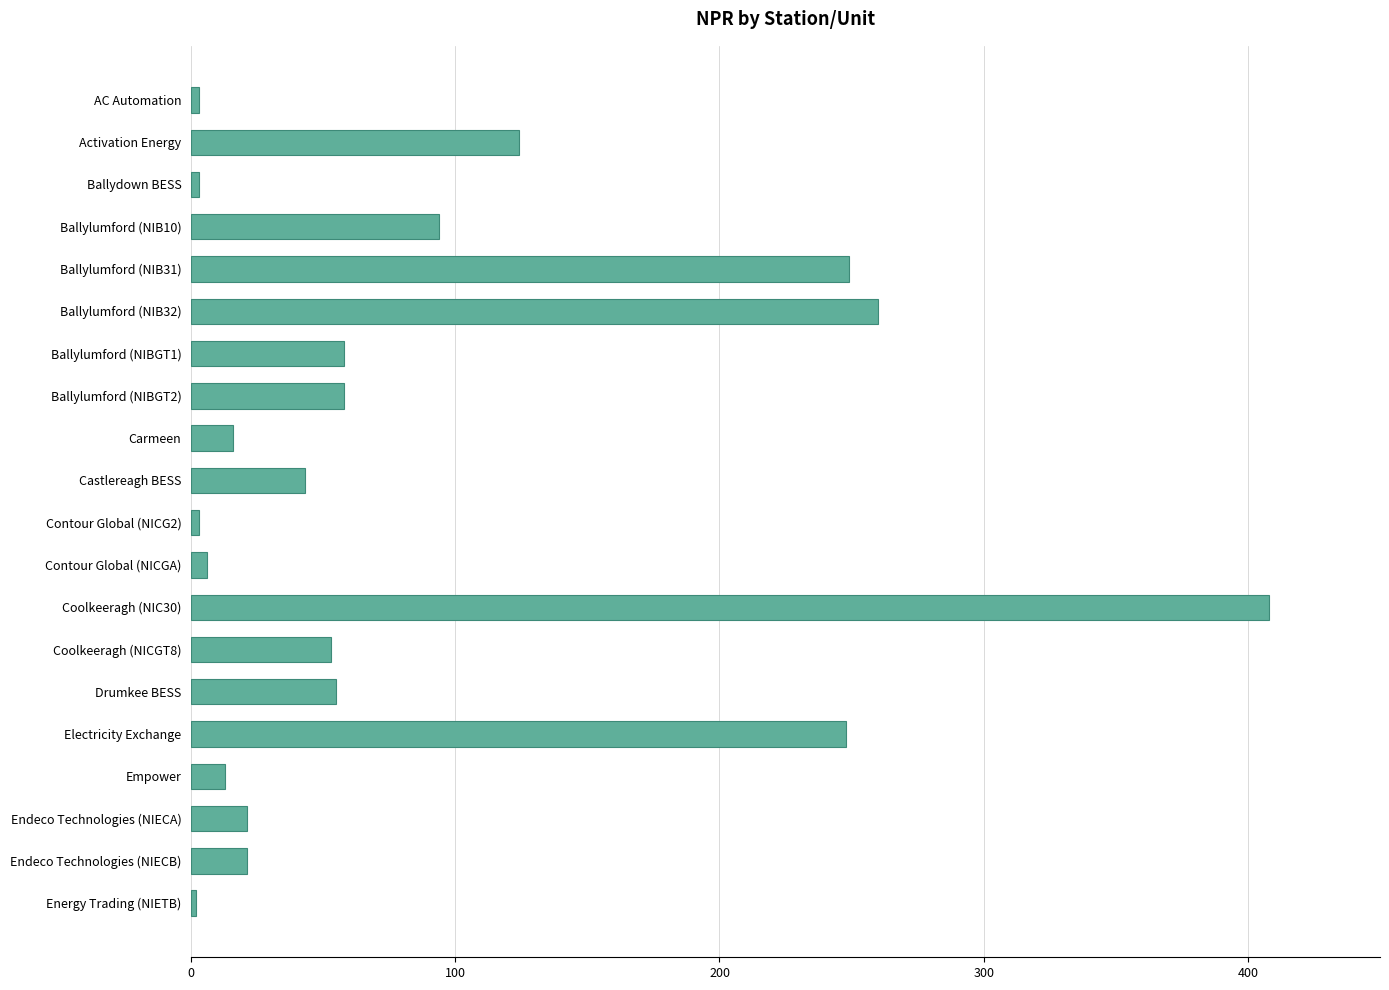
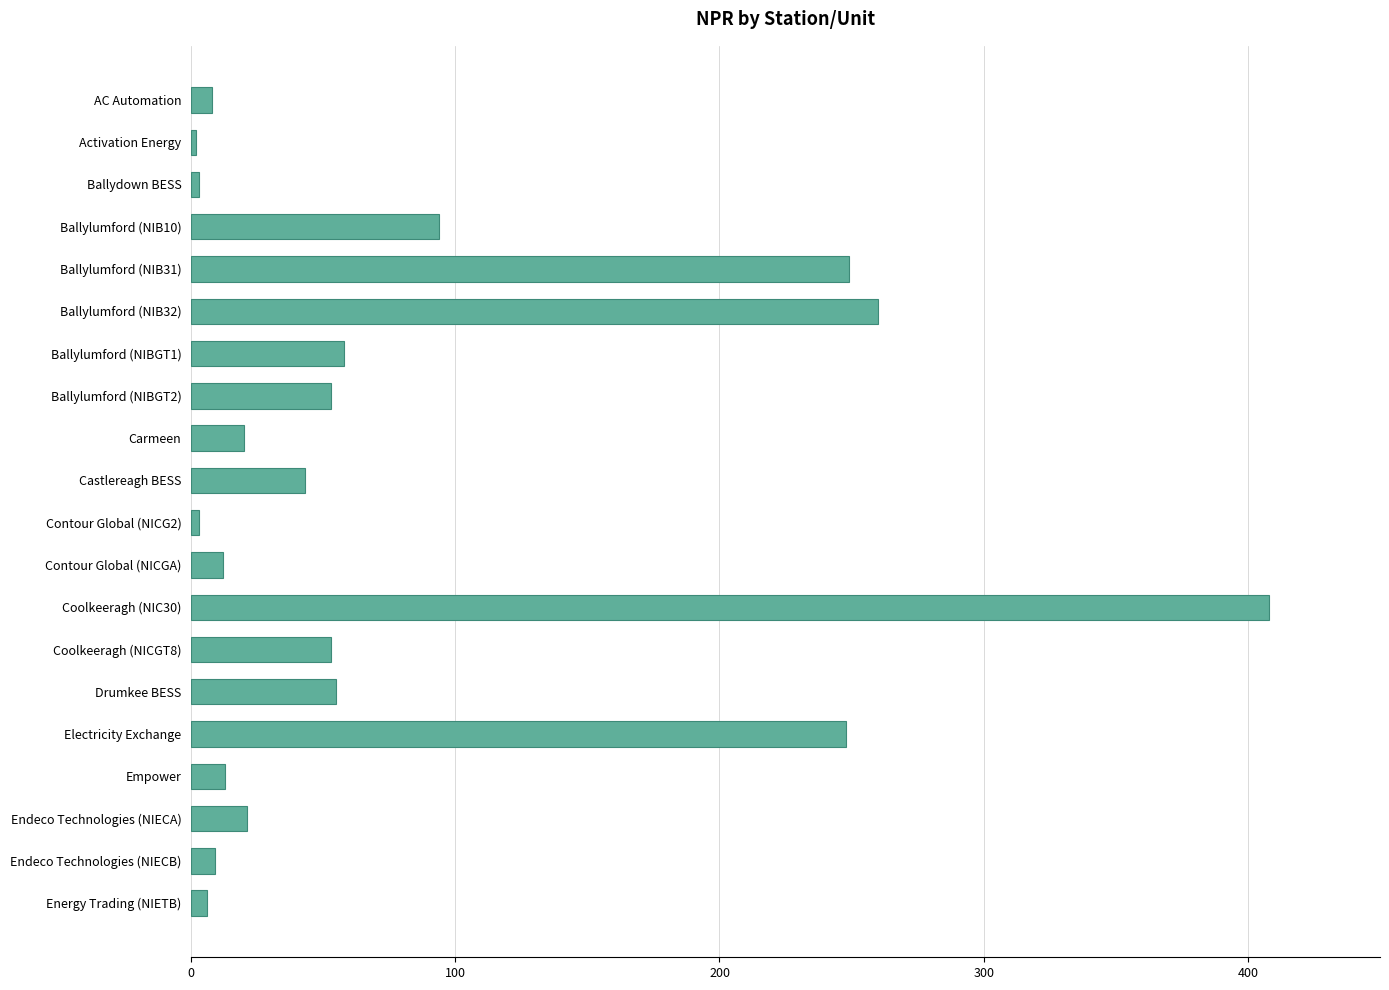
AC Automation: 3 -> 8
Activation Energy: 124 -> 2
Ballylumford (NIBGT2): 58 -> 53
Carmeen: 16 -> 20
Contour Global (NICGA): 6 -> 12
Endeco Technologies (NIECB): 21 -> 9
Energy Trading (NIETB): 2 -> 6
